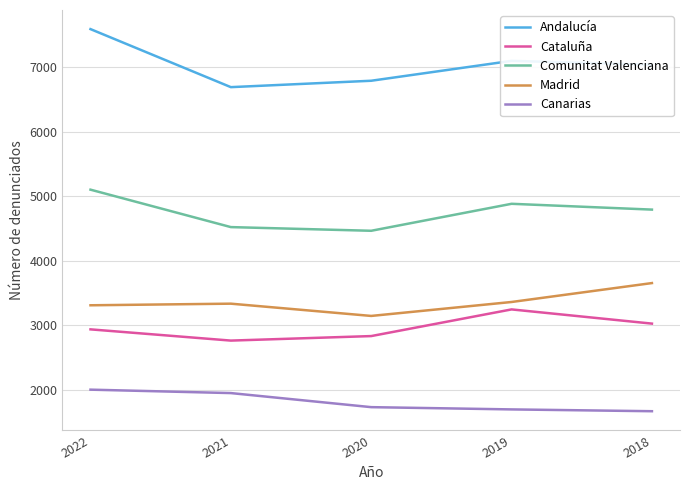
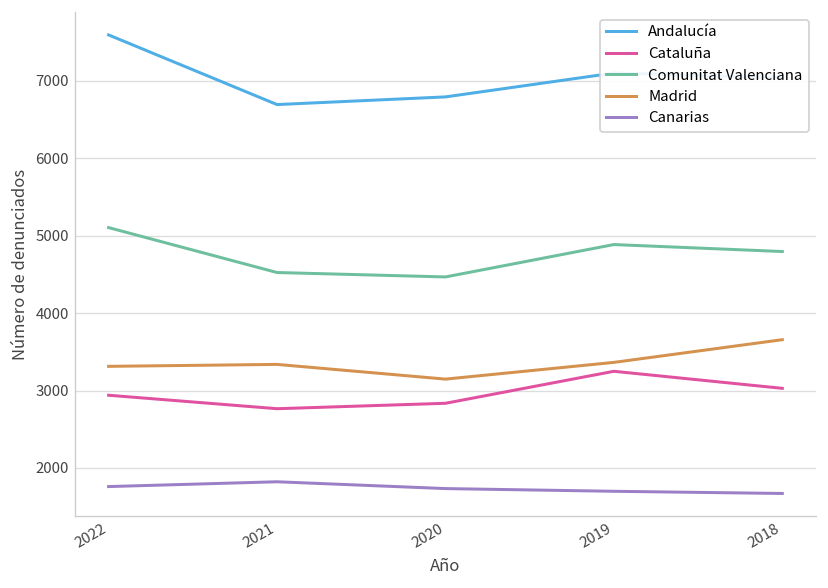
Canarias, 2022: 2000 -> 1800
Canarias, 2021: 2000 -> 1800
